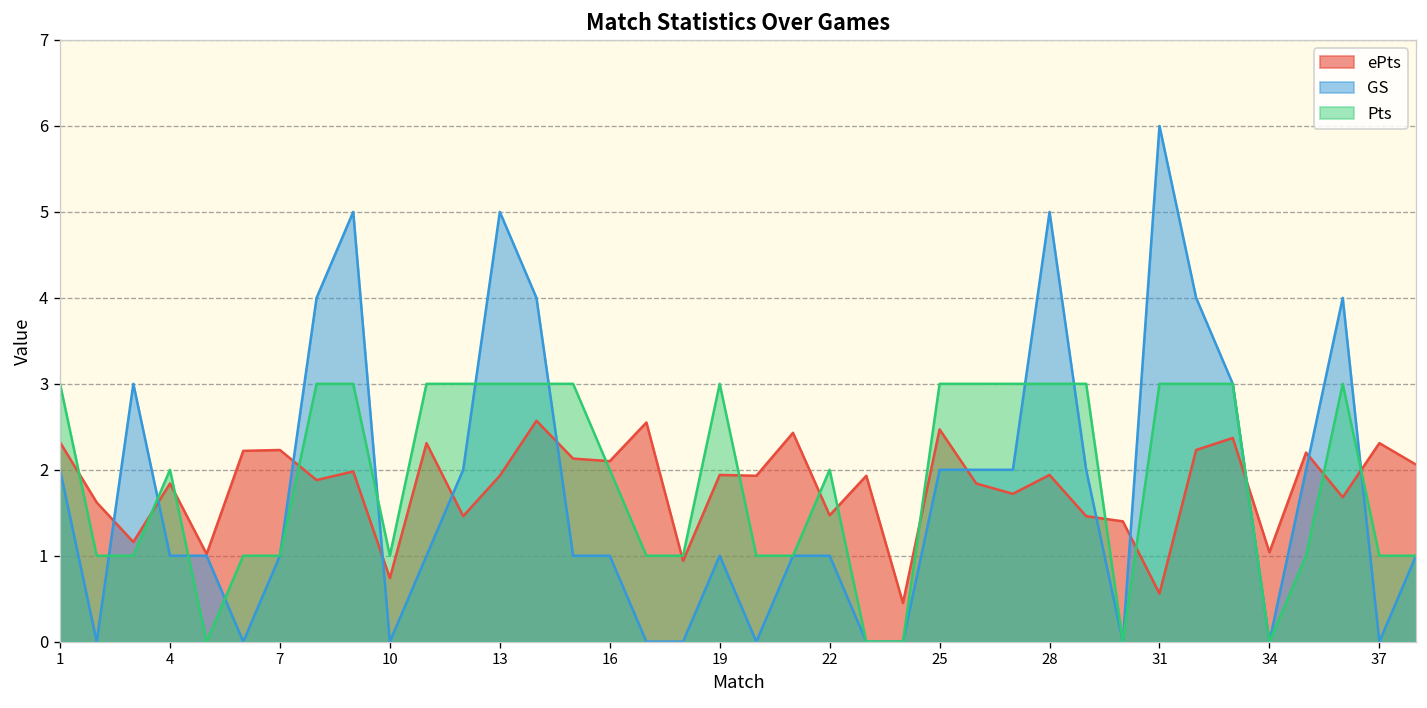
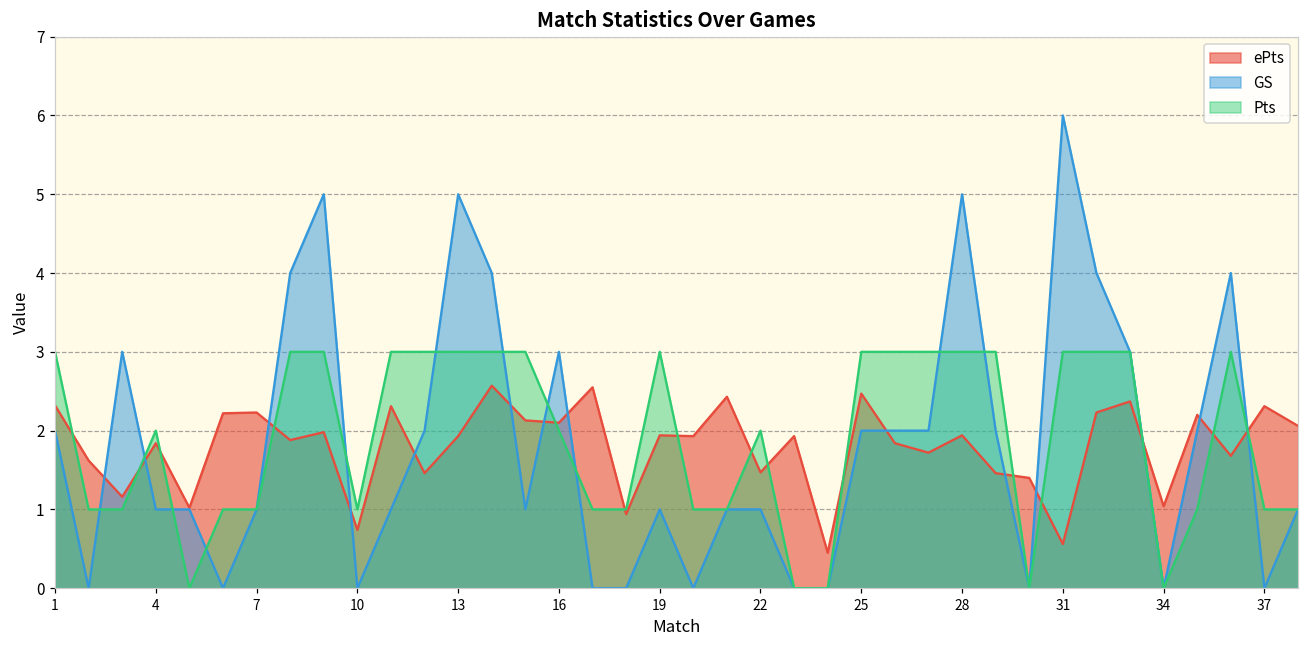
GS, 16: 1 -> 3
